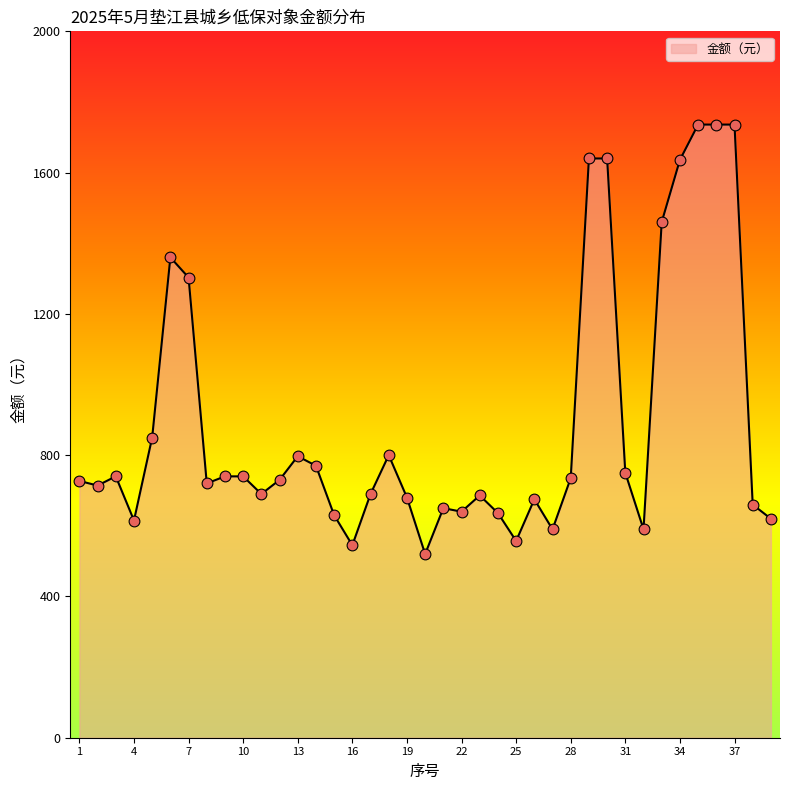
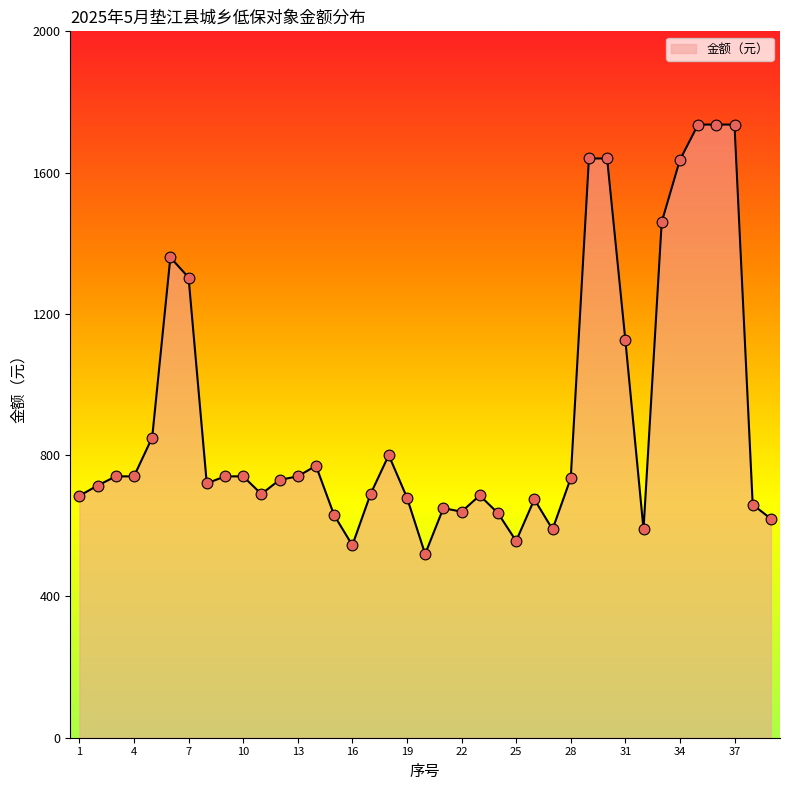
1: 730 -> 690
4: 620 -> 740
13: 800 -> 740
31: 750 -> 1130
